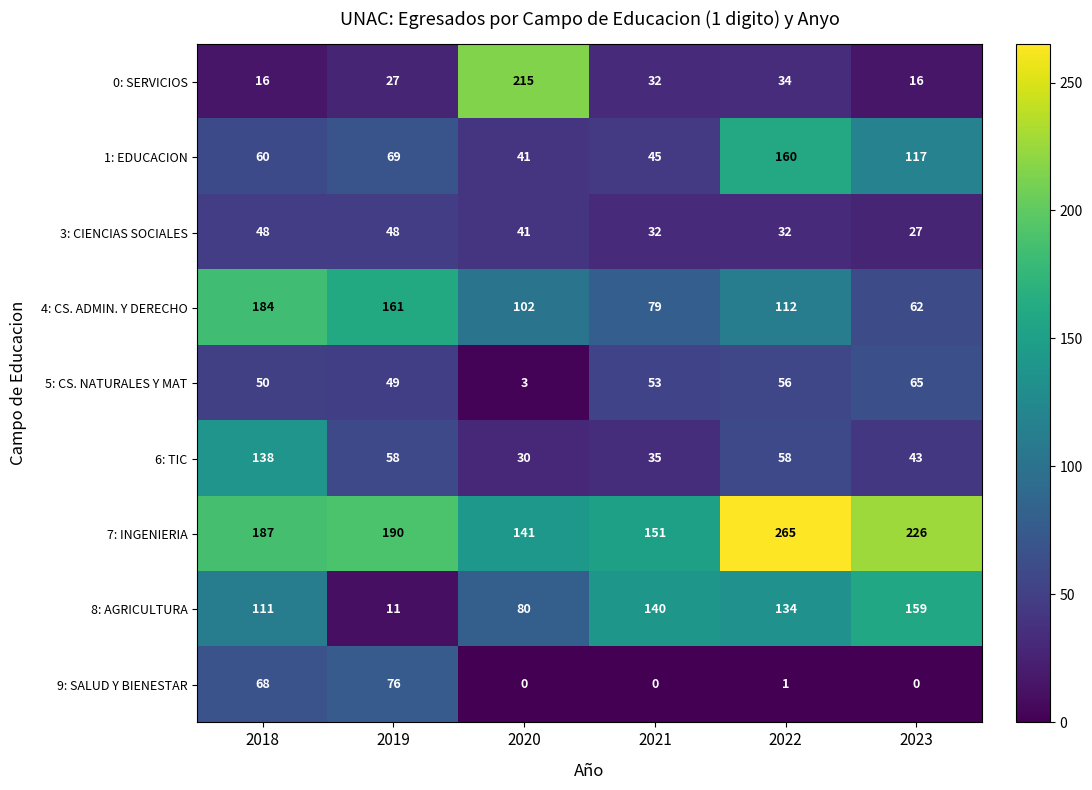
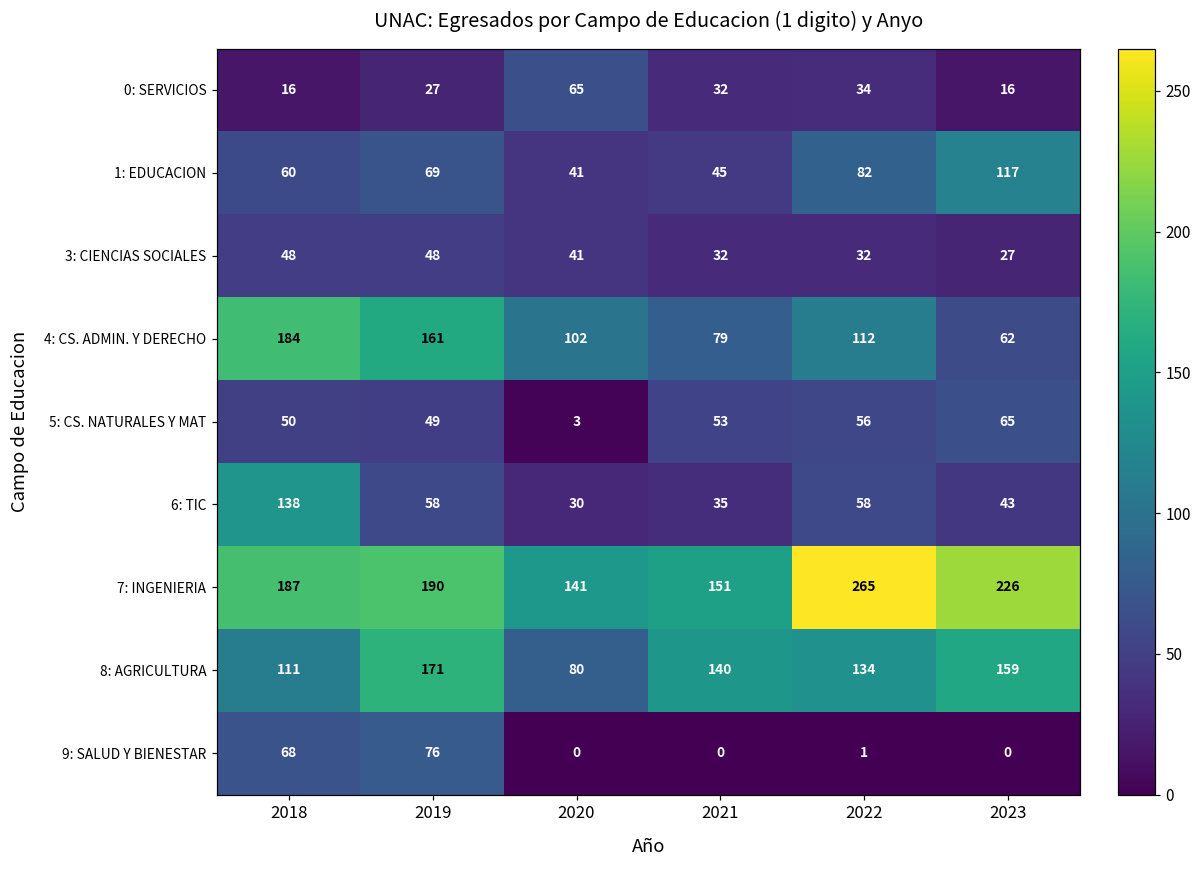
0: SERVICIOS, 2020: 215 -> 65
1: EDUCACION, 2022: 160 -> 82
8: AGRICULTURA, 2019: 11 -> 171
